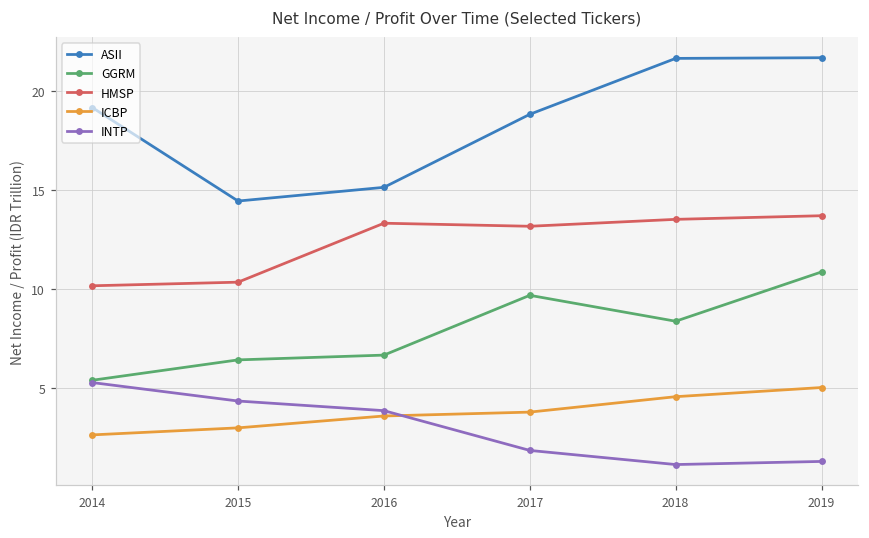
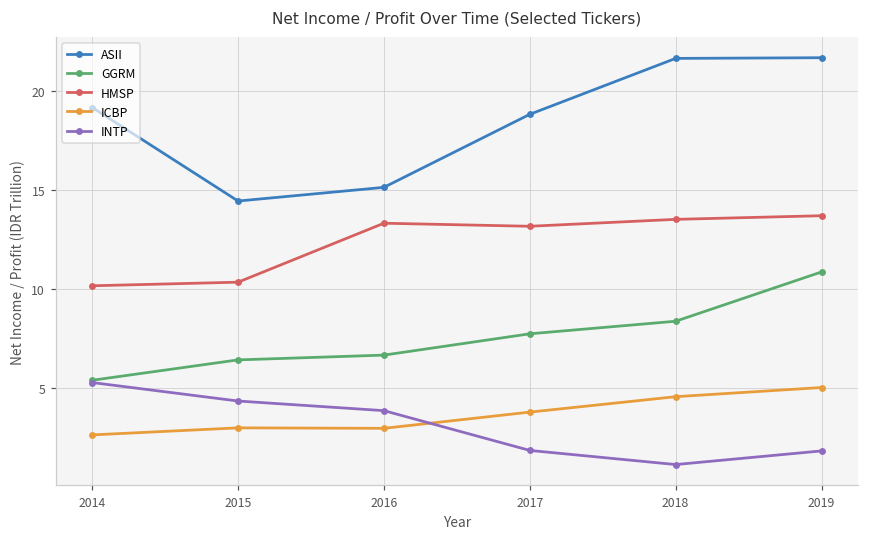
ICBP, 2016: 3.6 -> 3.0
GGRM, 2017: 9.7 -> 7.8
INTP, 2019: 1.3 -> 1.8
